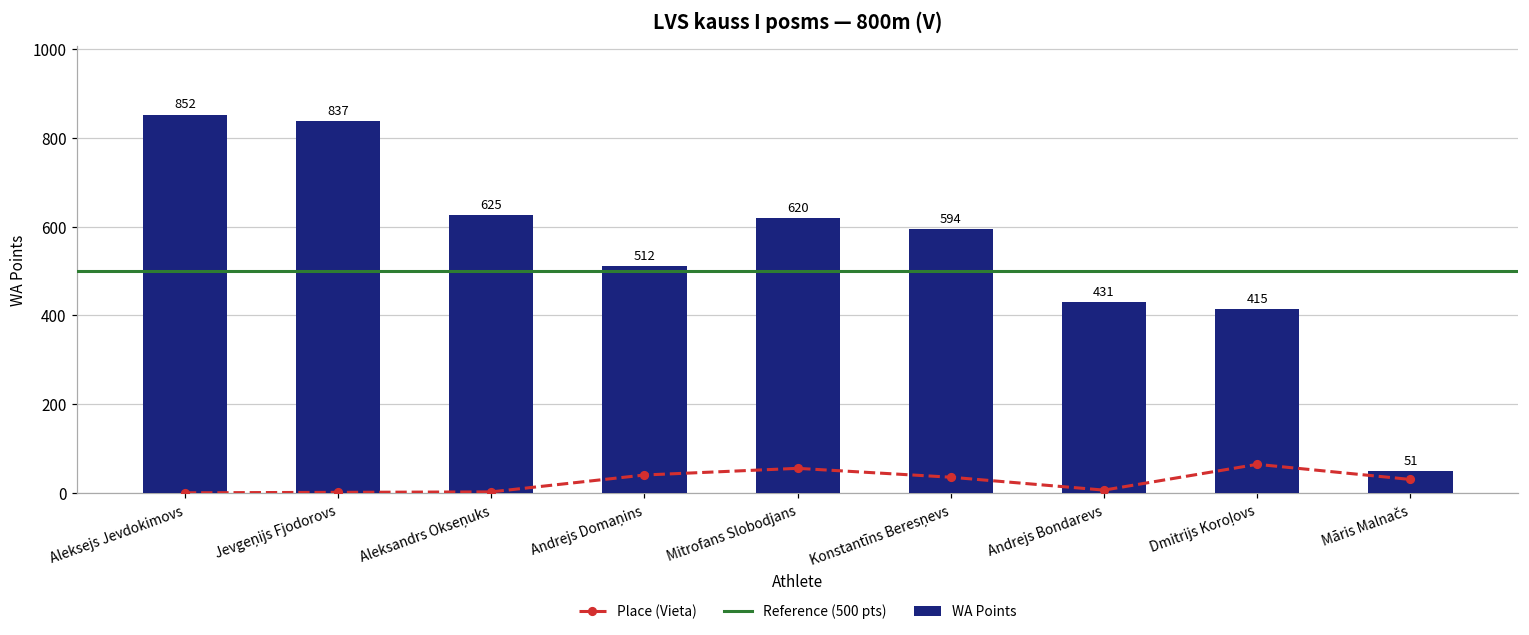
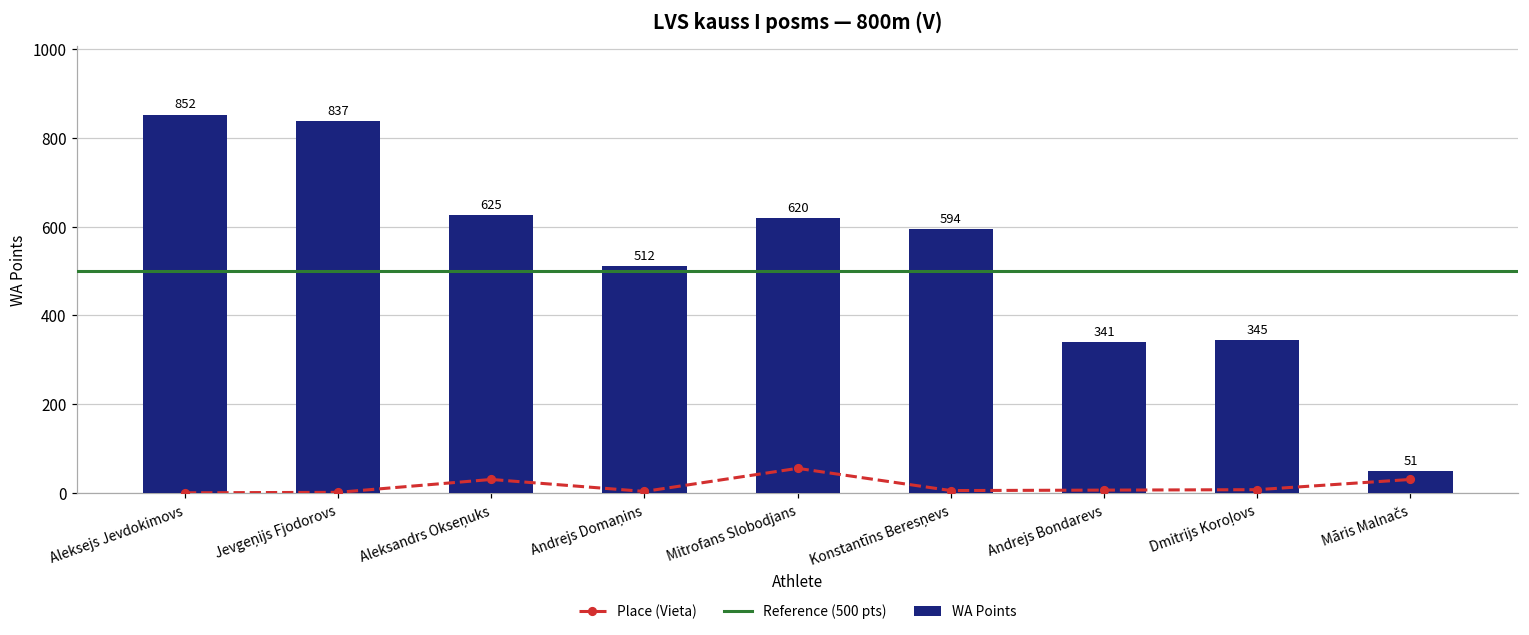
Place (Vieta), Aleksandrs Okseņuks: 0 -> 30
Place (Vieta), Andrejs Domaņins: 40 -> 0
Place (Vieta), Konstantīns Beresņevs: 40 -> 10
WA Points, Andrejs Bondarevs: 431 -> 341
Place (Vieta), Dmitrijs Koroļovs: 70 -> 10
WA Points, Dmitrijs Koroļovs: 415 -> 345
